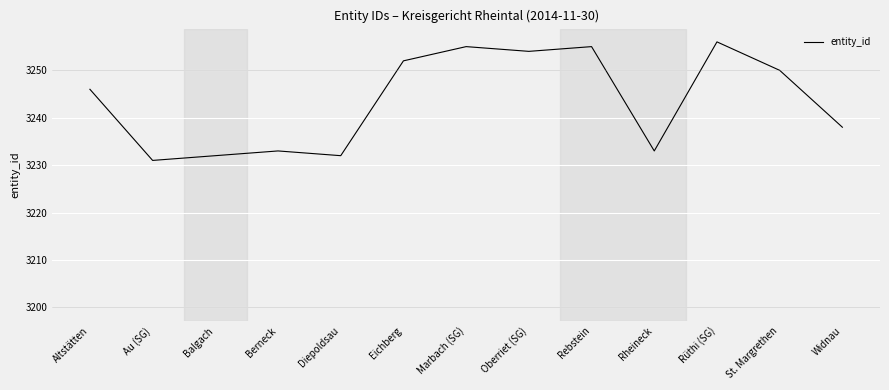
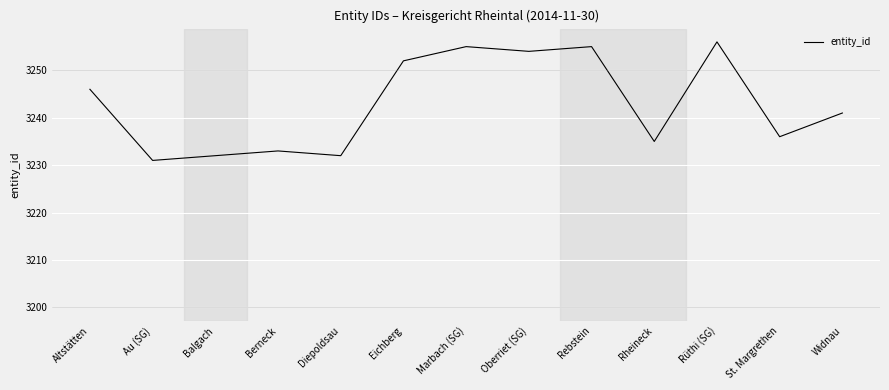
Rheineck: 3233 -> 3235
St. Margrethen: 3250 -> 3236
Widnau: 3238 -> 3241
